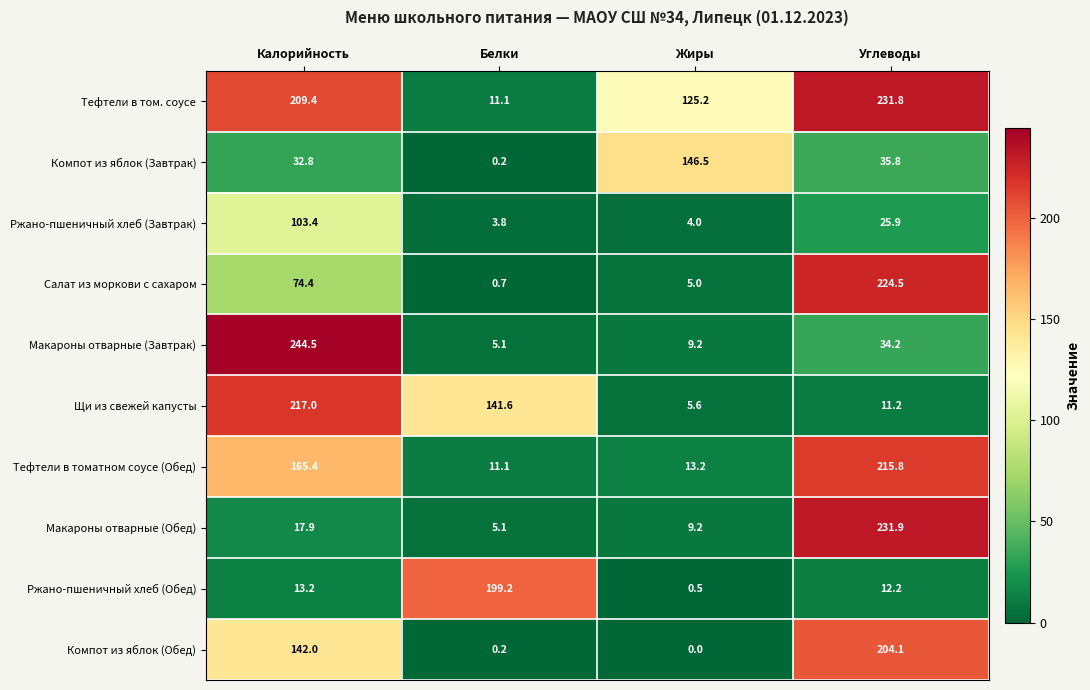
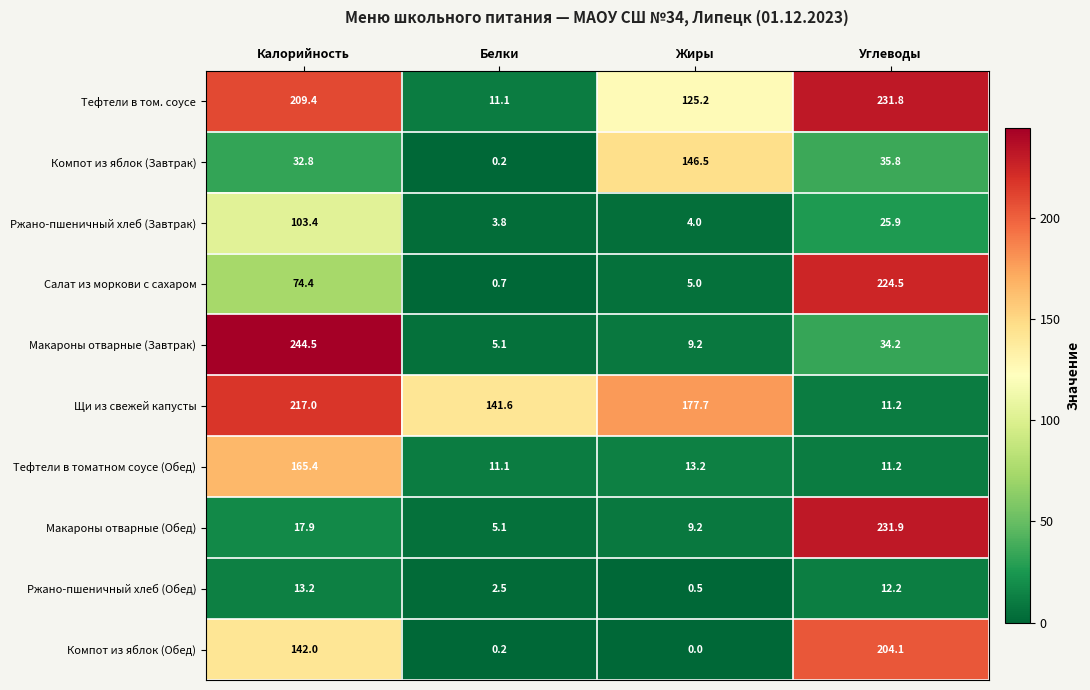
Щи из свежей капусты, Жиры: 5.6 -> 177.7
Тефтели в томатном соусе (Обед), Углеводы: 215.8 -> 11.2
Ржано-пшеничный хлеб (Обед), Белки: 199.2 -> 2.5
